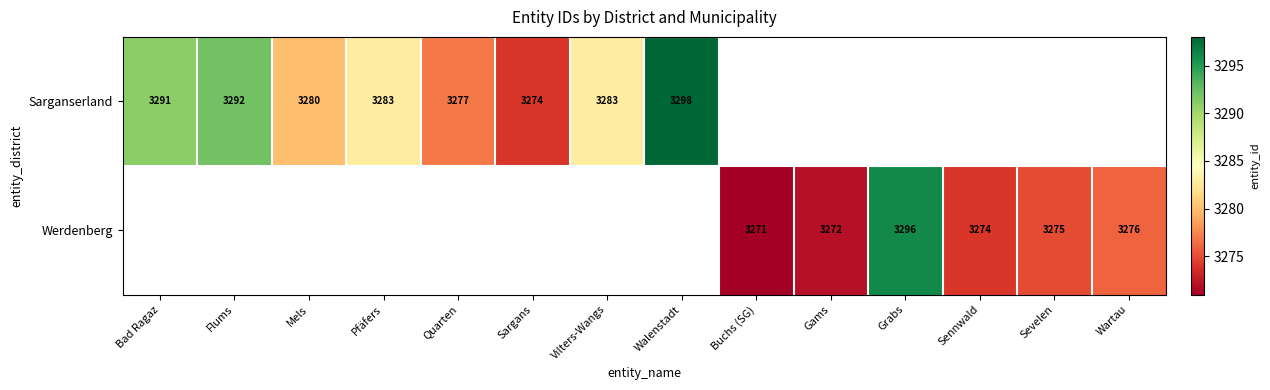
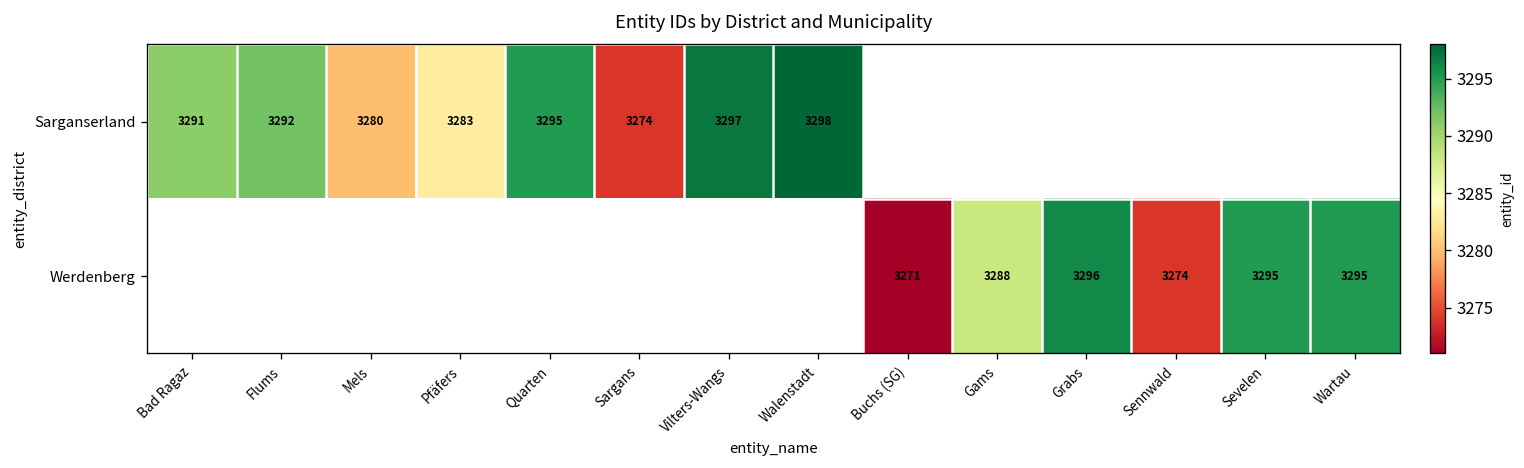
Sarganserland, Quarten: 3277 -> 3295
Sarganserland, Vilters-Wangs: 3283 -> 3297
Werdenberg, Gams: 3272 -> 3288
Werdenberg, Sevelen: 3275 -> 3295
Werdenberg, Wartau: 3276 -> 3295
